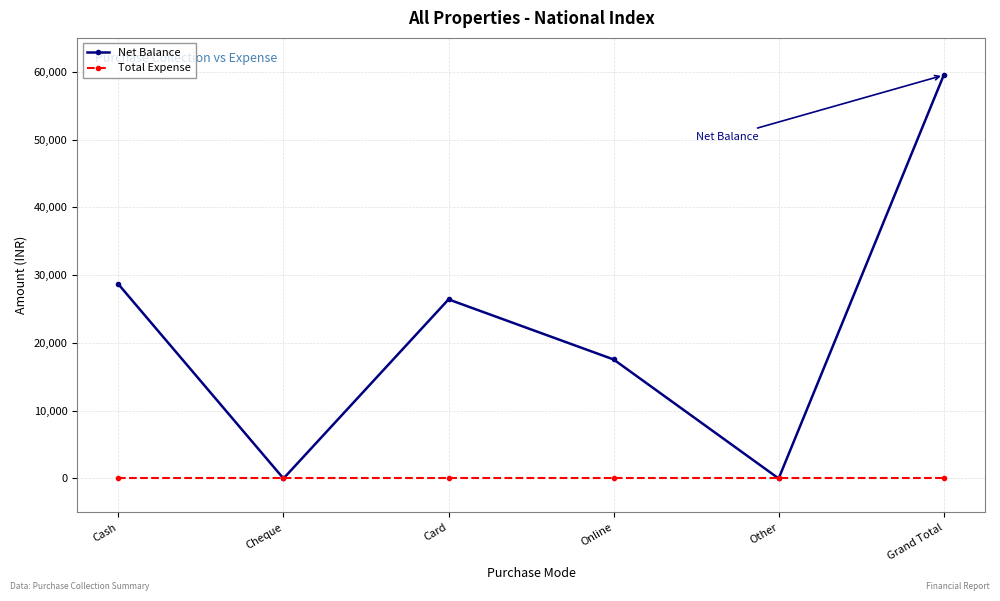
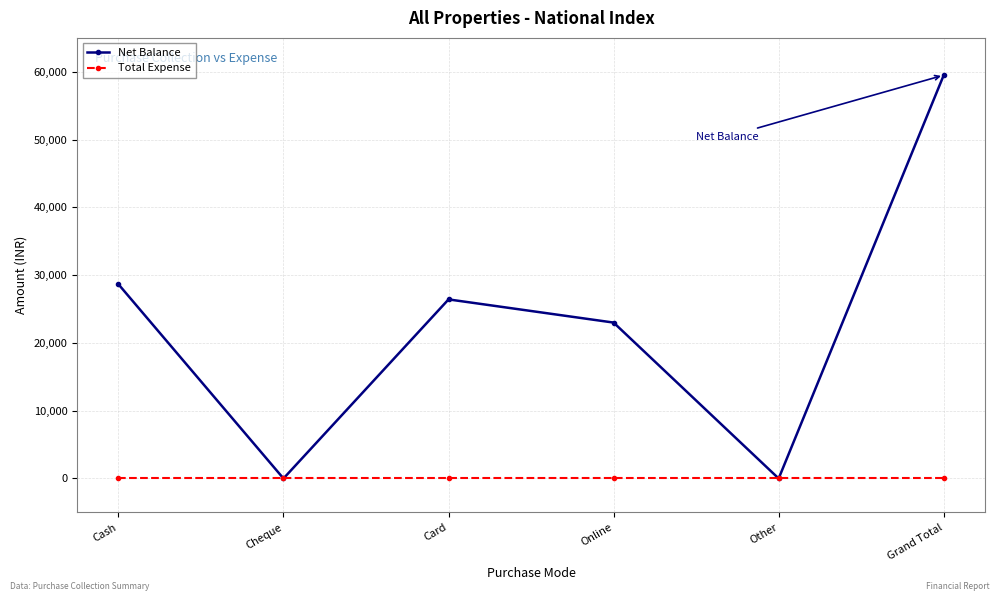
Net Balance, Online: 18,000 -> 23,000
